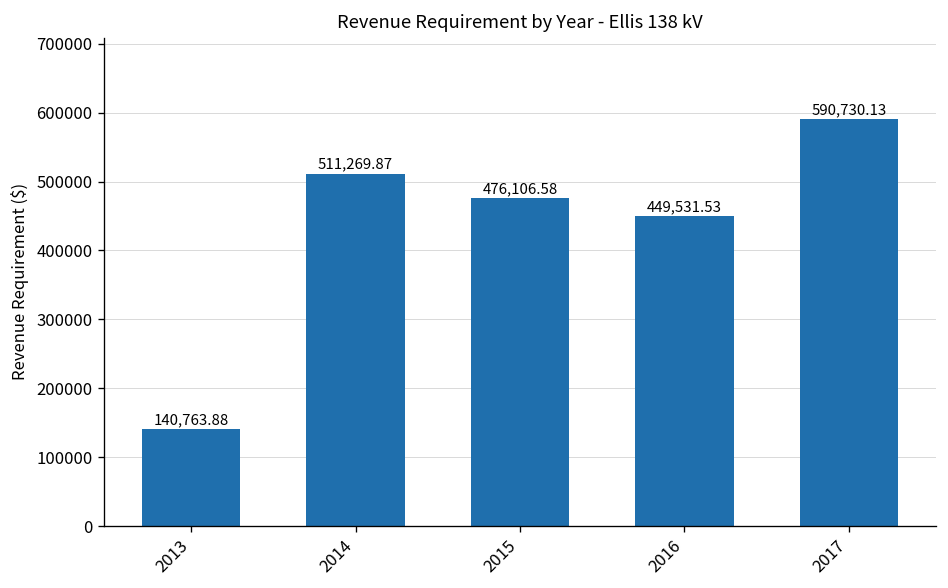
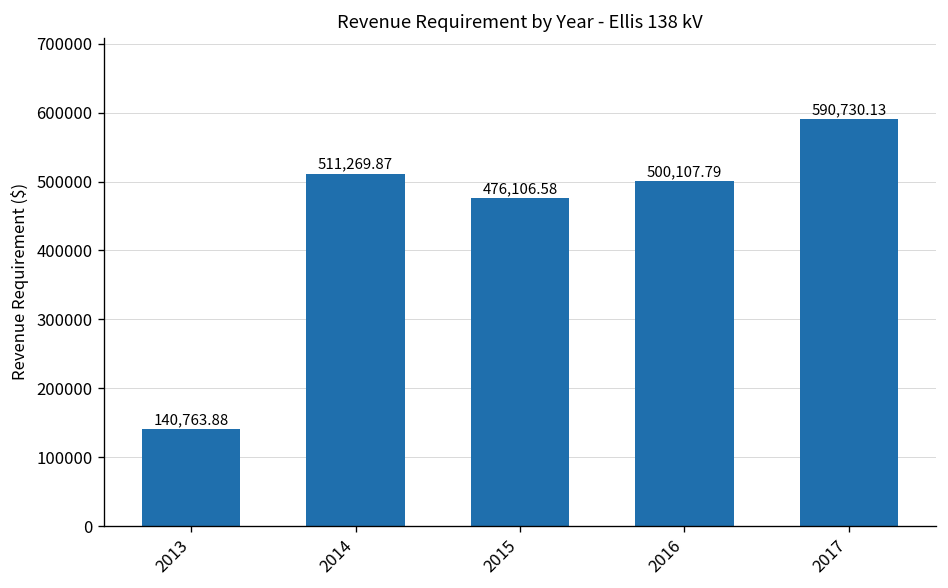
2016: 449,531.53 -> 500,107.79
